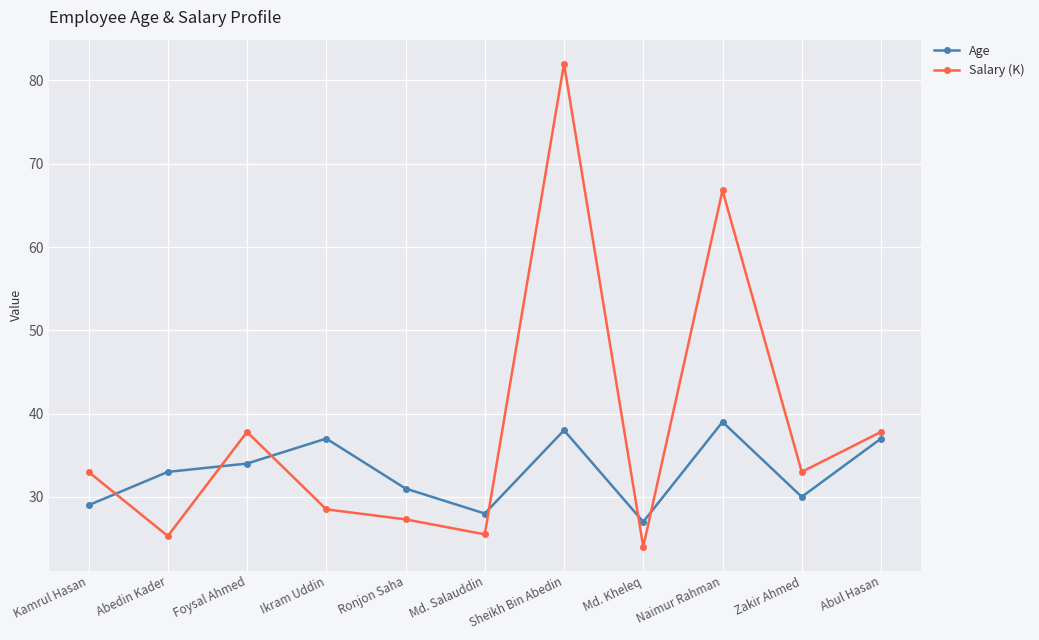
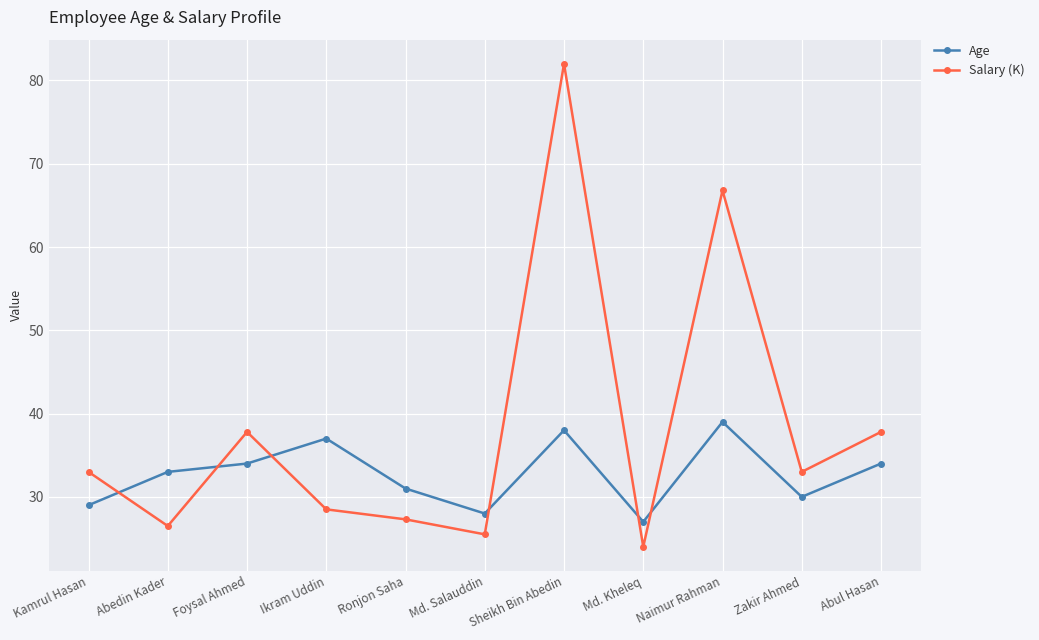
Salary (K), Abedin Kader: 25 -> 27
Age, Abul Hasan: 37 -> 34
